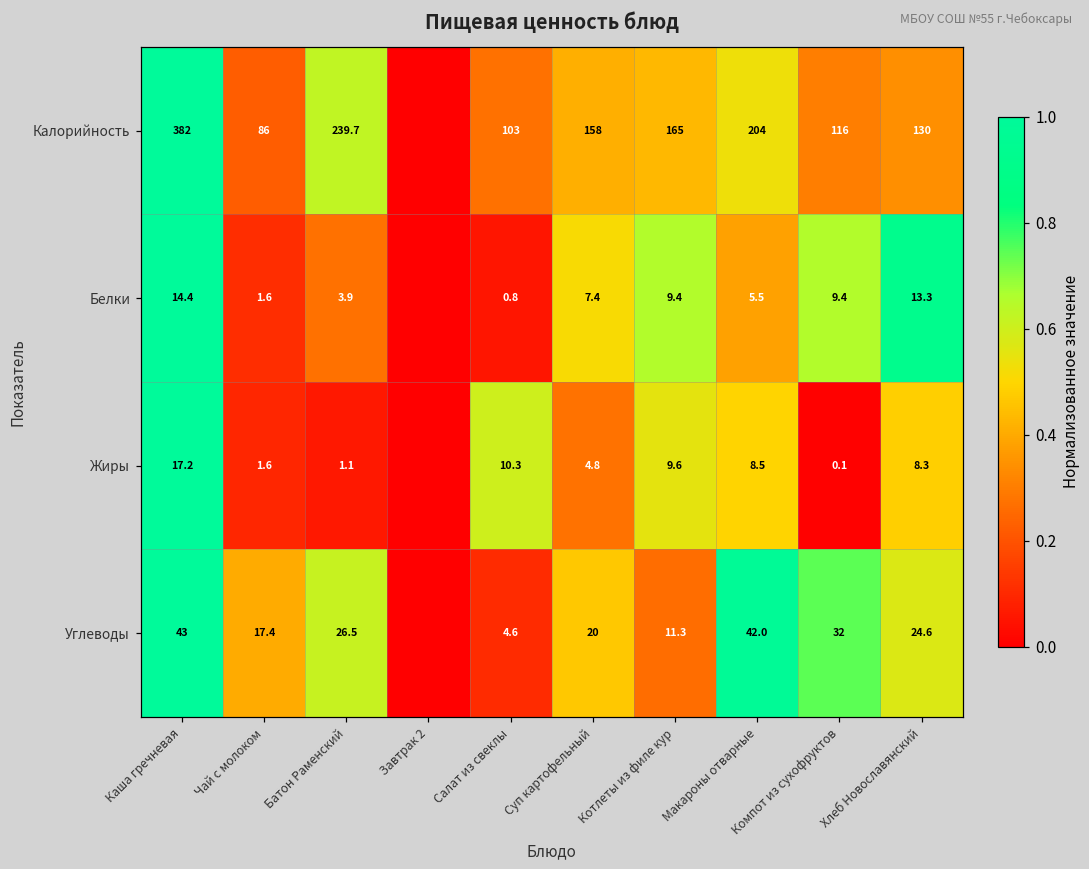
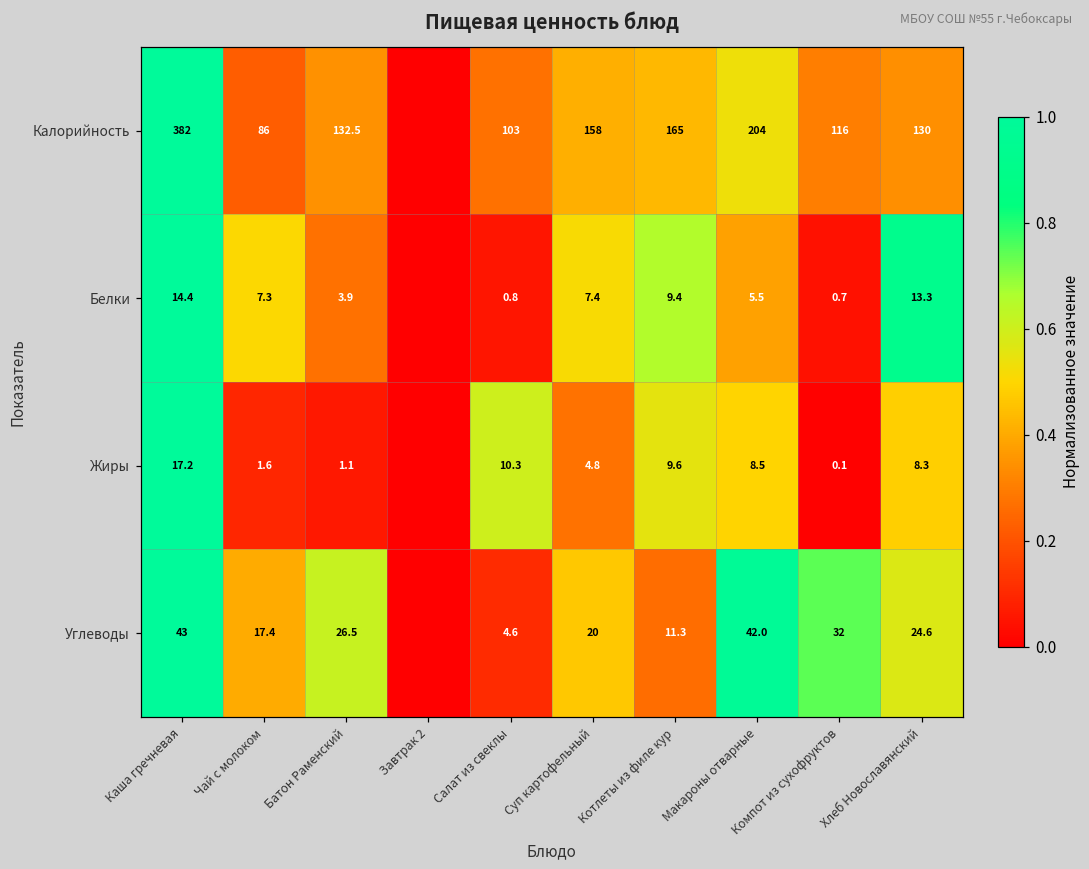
Калорийность, Батон Раменский: 239.7 -> 132.5
Белки, Чай с молоком: 1.6 -> 7.3
Белки, Компот из сухофруктов: 9.4 -> 0.7
